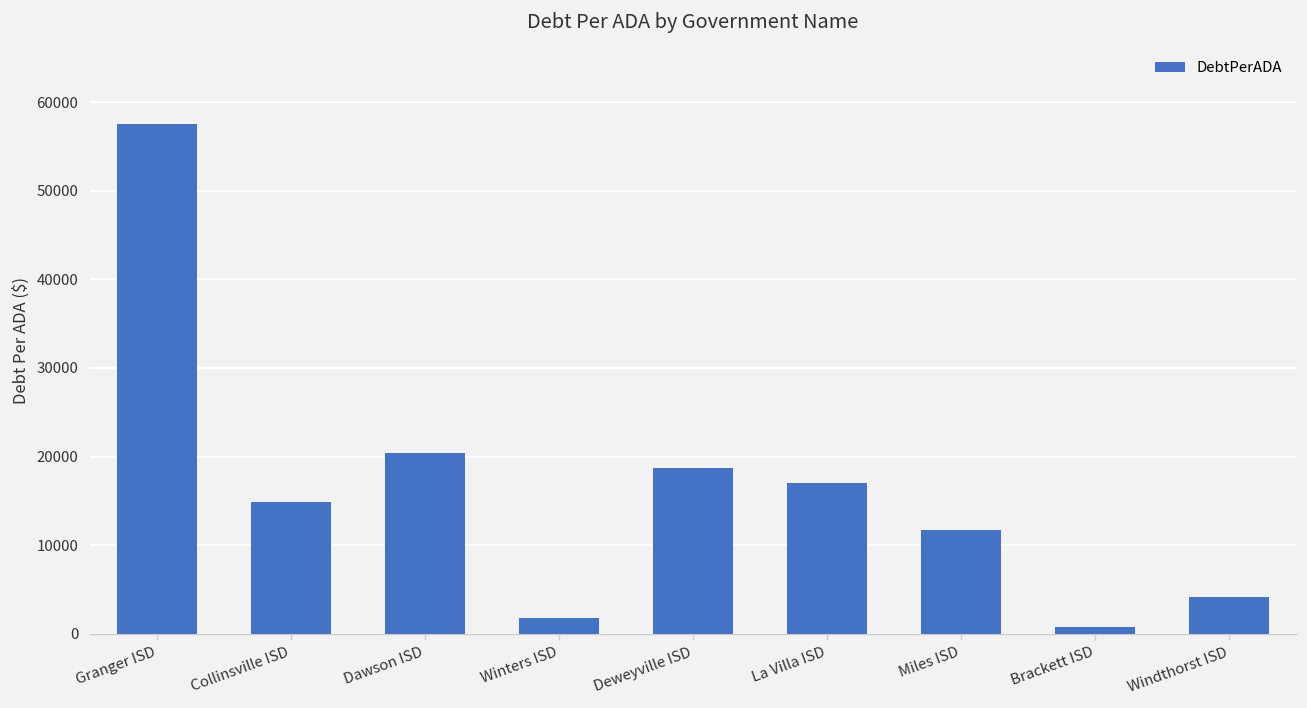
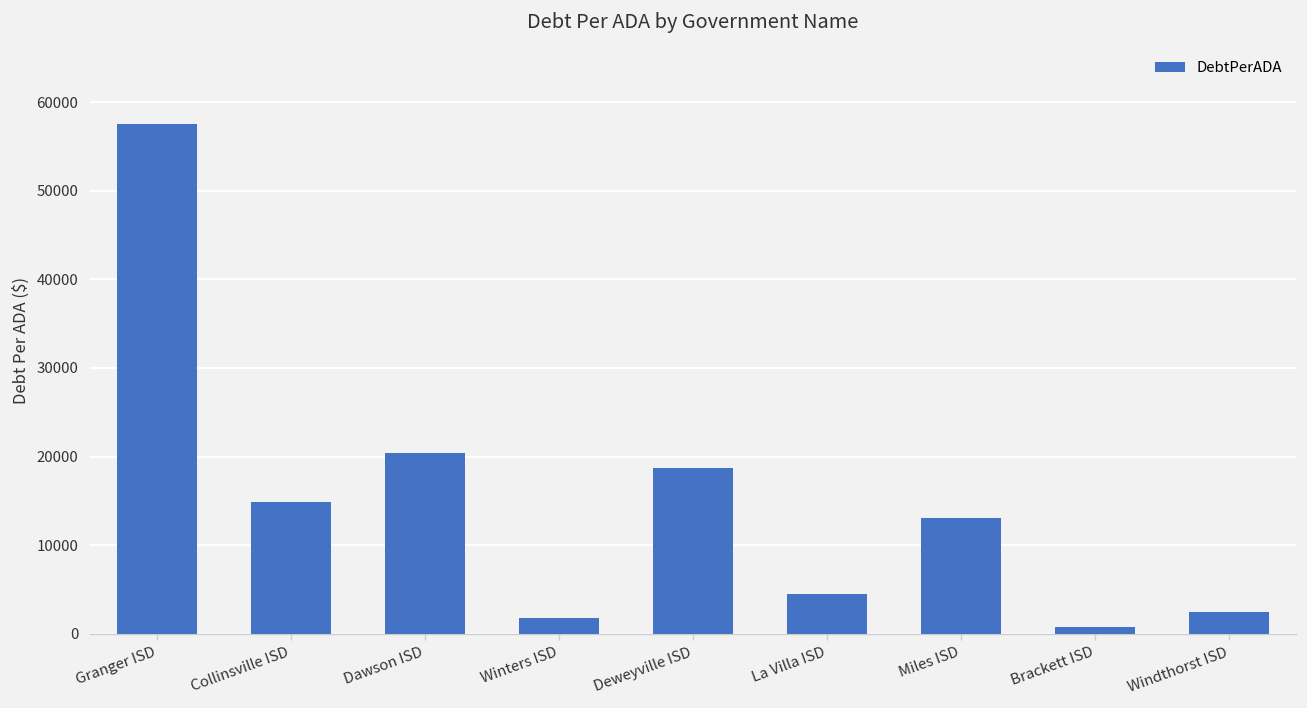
La Villa ISD: 17000 -> 5000
Miles ISD: 12000 -> 13000
Windthorst ISD: 4000 -> 2000
